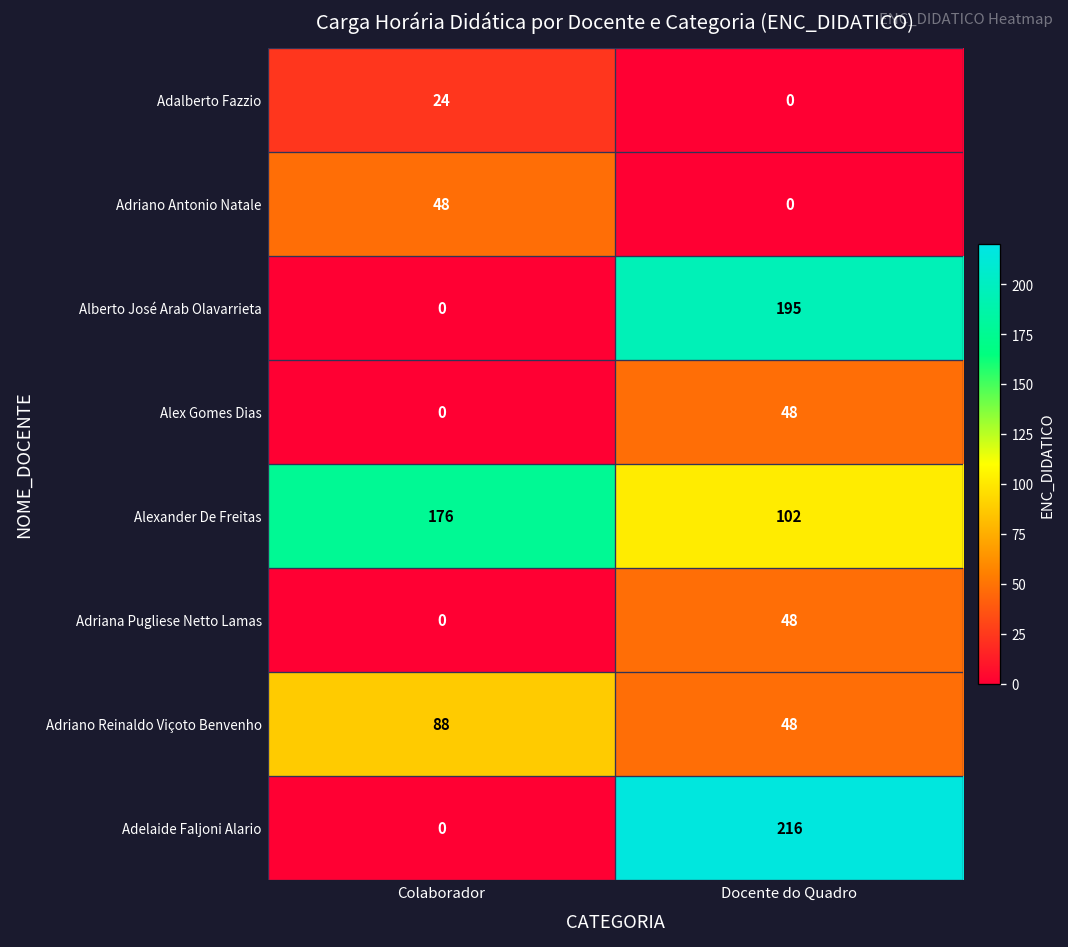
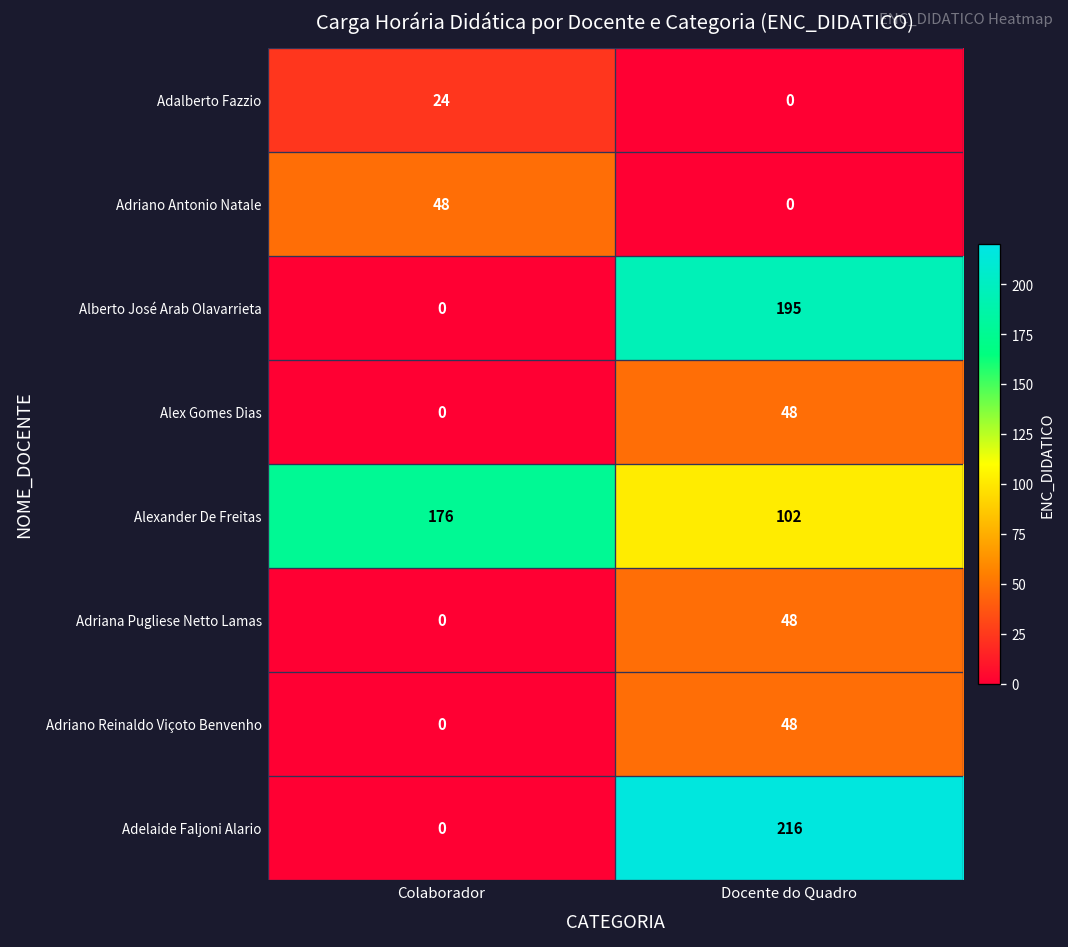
Adriano Reinaldo Viçoto Benvenho, Colaborador: 88 -> 0
